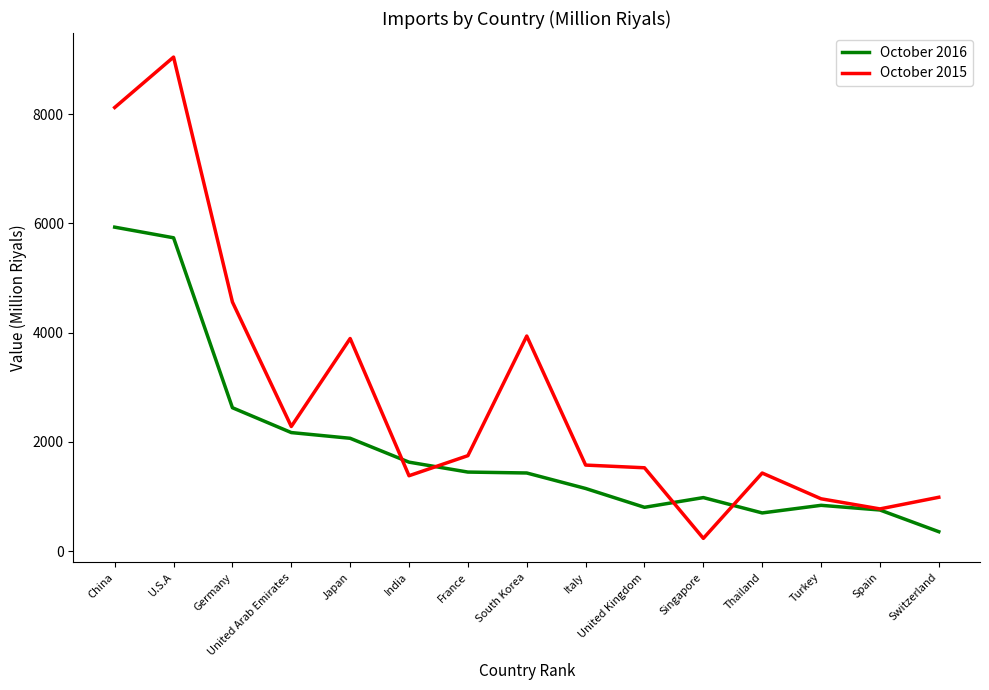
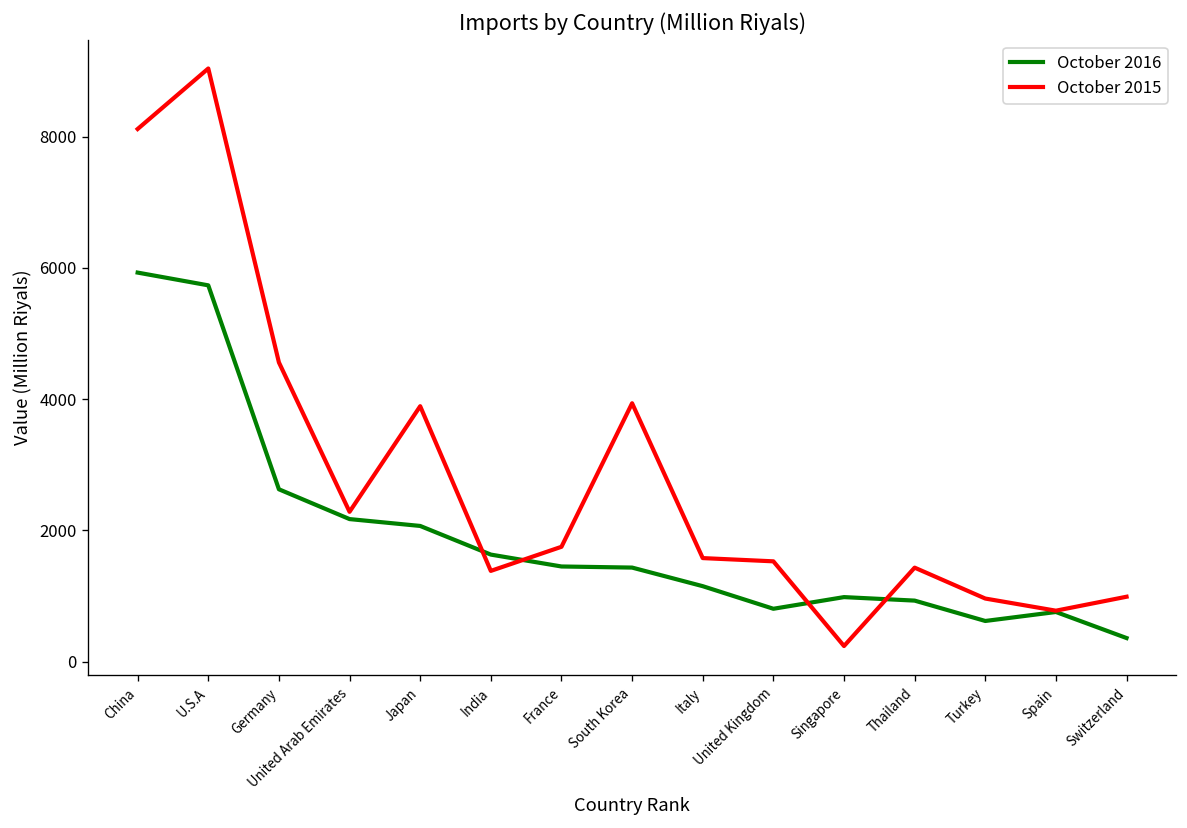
October 2016, Thailand: 700 -> 900
October 2016, Turkey: 800 -> 600
